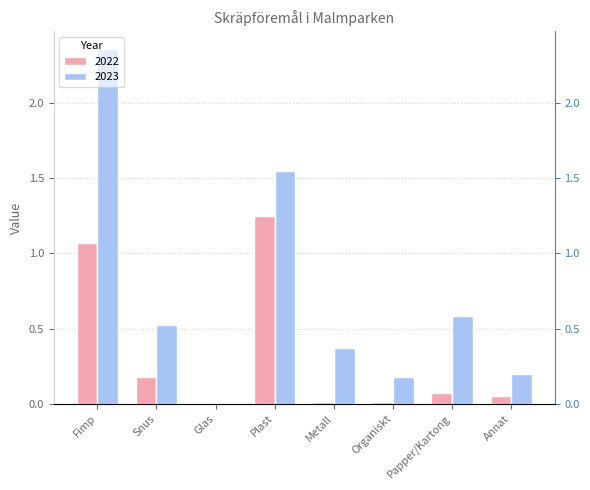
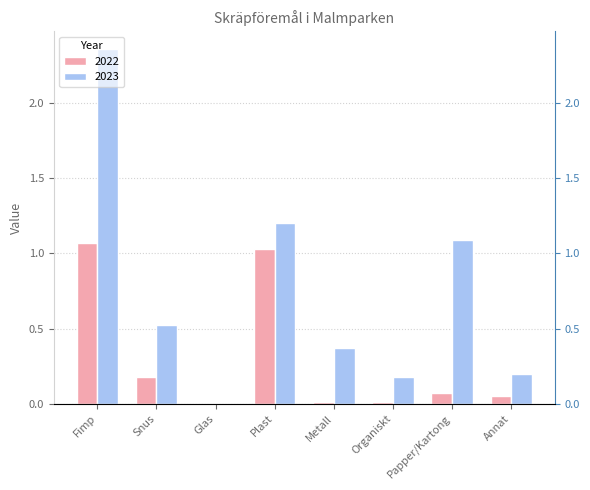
2022, Plast: 1.25 -> 1.03
2023, Plast: 1.55 -> 1.20
2023, Papper/Kartong: 0.58 -> 1.09
